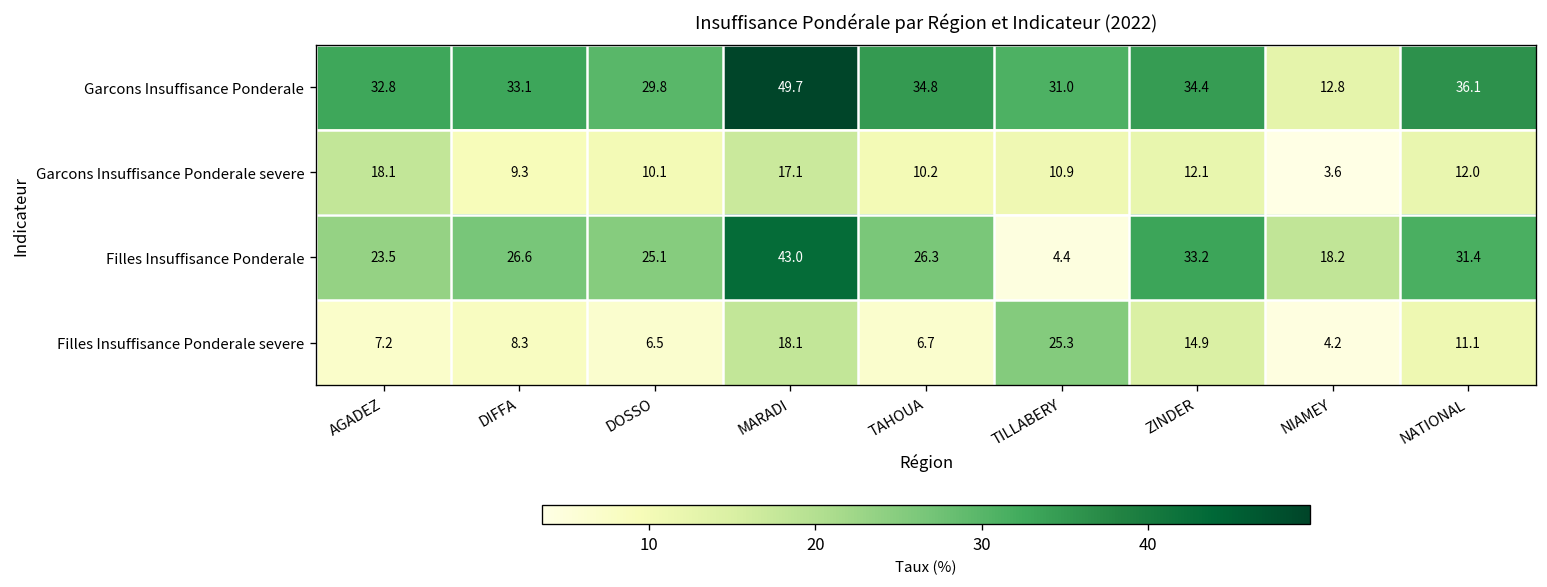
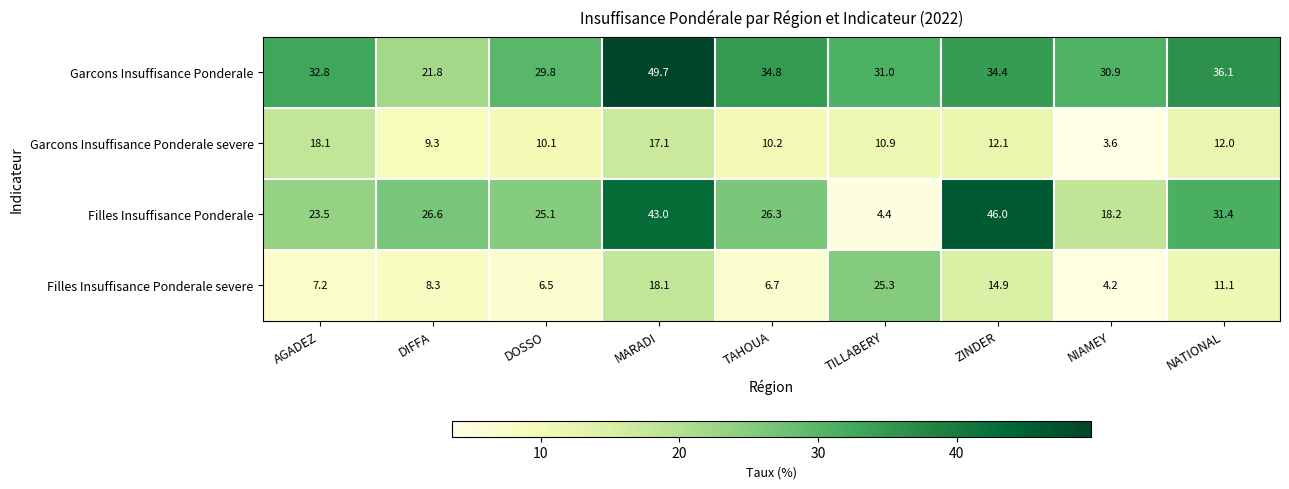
Garcons Insuffisance Ponderale, DIFFA: 33.1 -> 21.8
Garcons Insuffisance Ponderale, NIAMEY: 12.8 -> 30.9
Filles Insuffisance Ponderale, ZINDER: 33.2 -> 46.0
